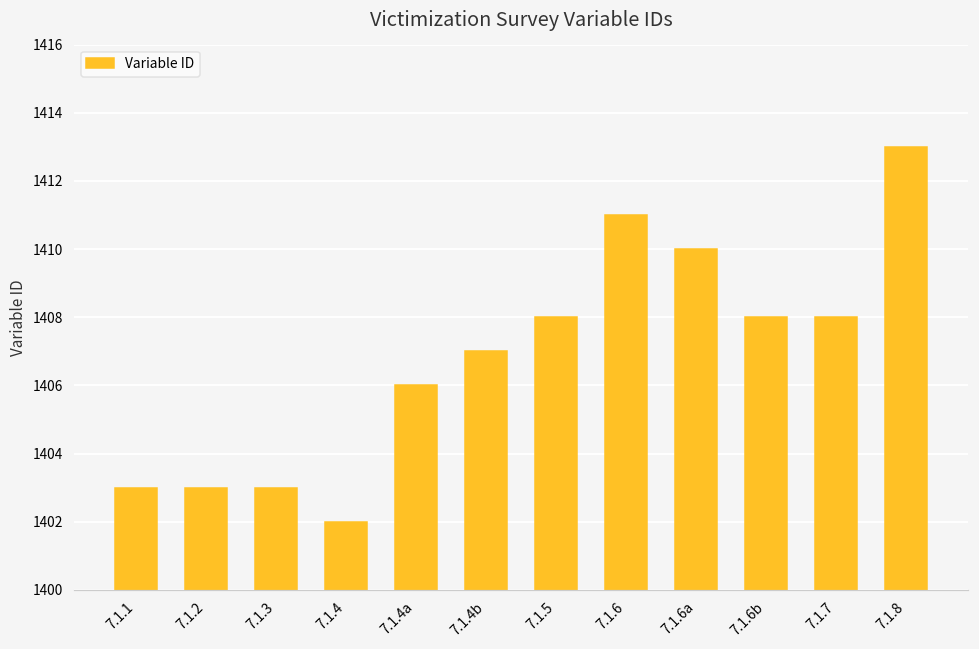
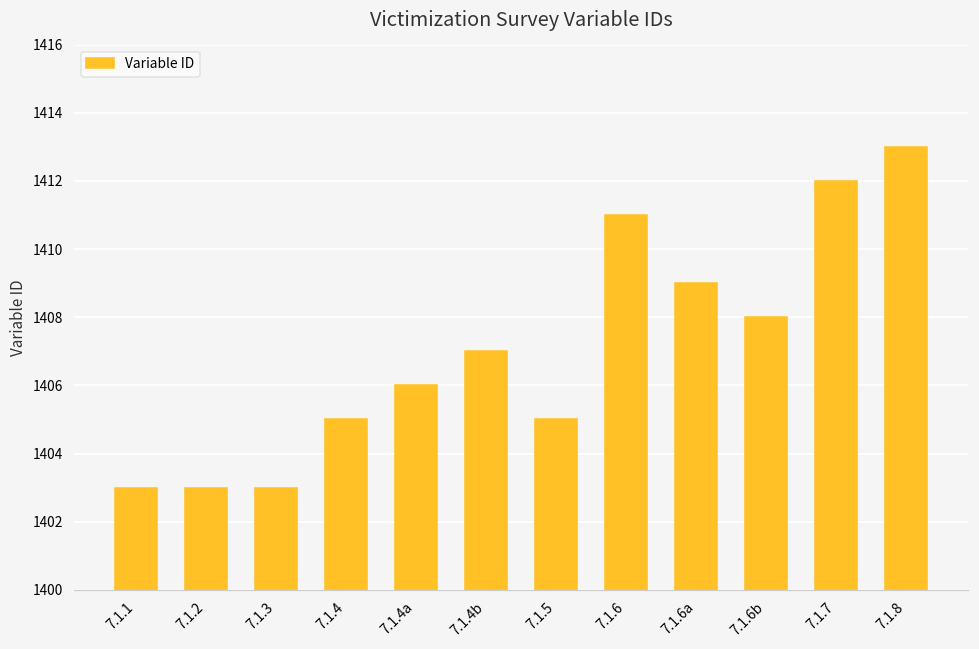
7.1.4: 1402 -> 1405
7.1.5: 1408 -> 1405
7.1.6a: 1410 -> 1409
7.1.7: 1408 -> 1412
